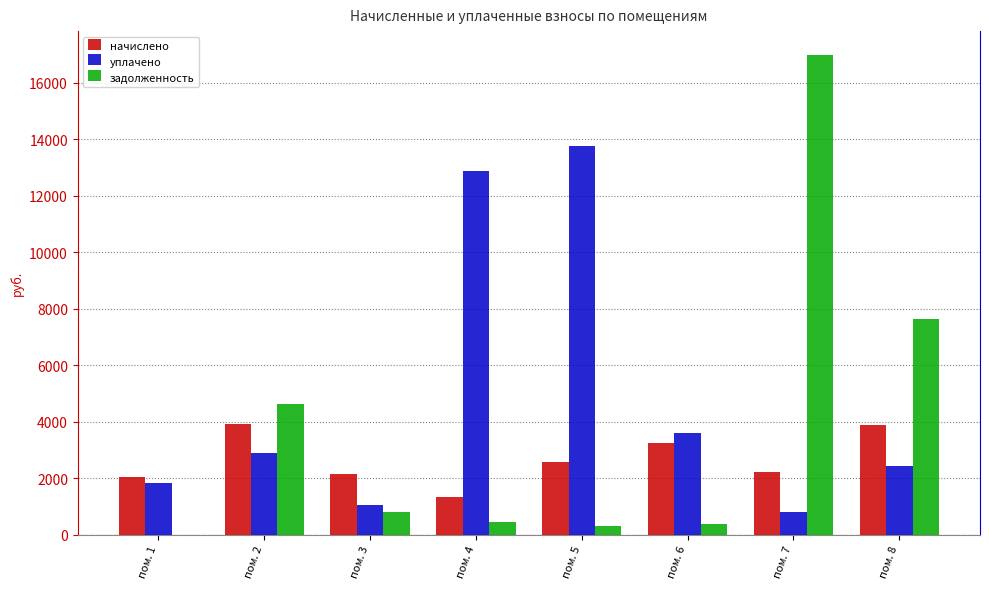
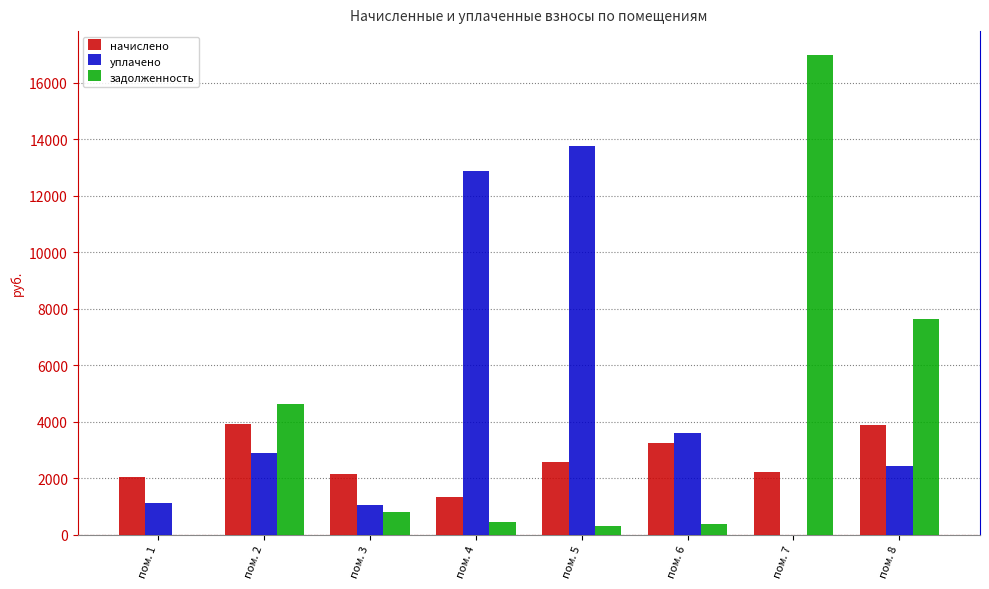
уплачено, пом. 1: 1800 -> 1100
уплачено, пом. 7: 800 -> 0
